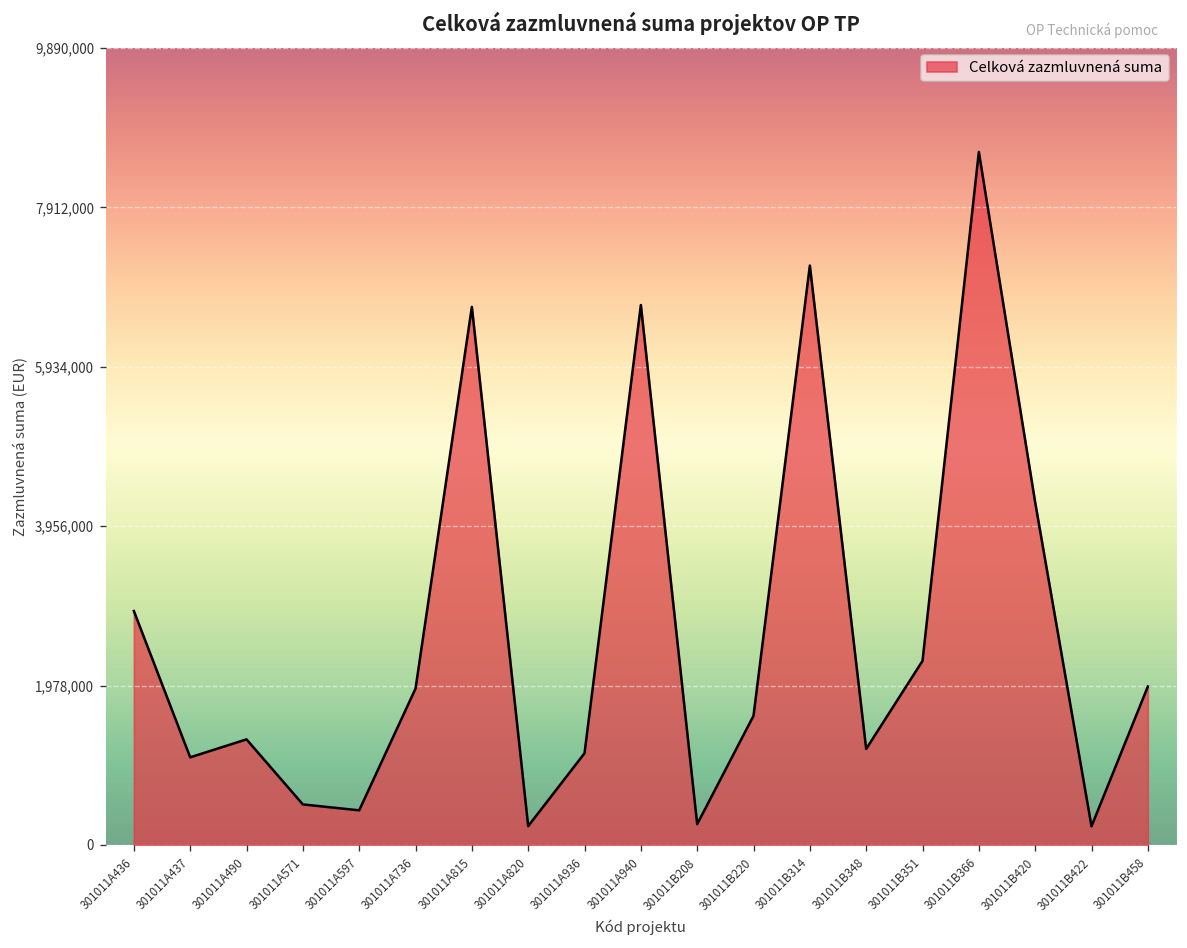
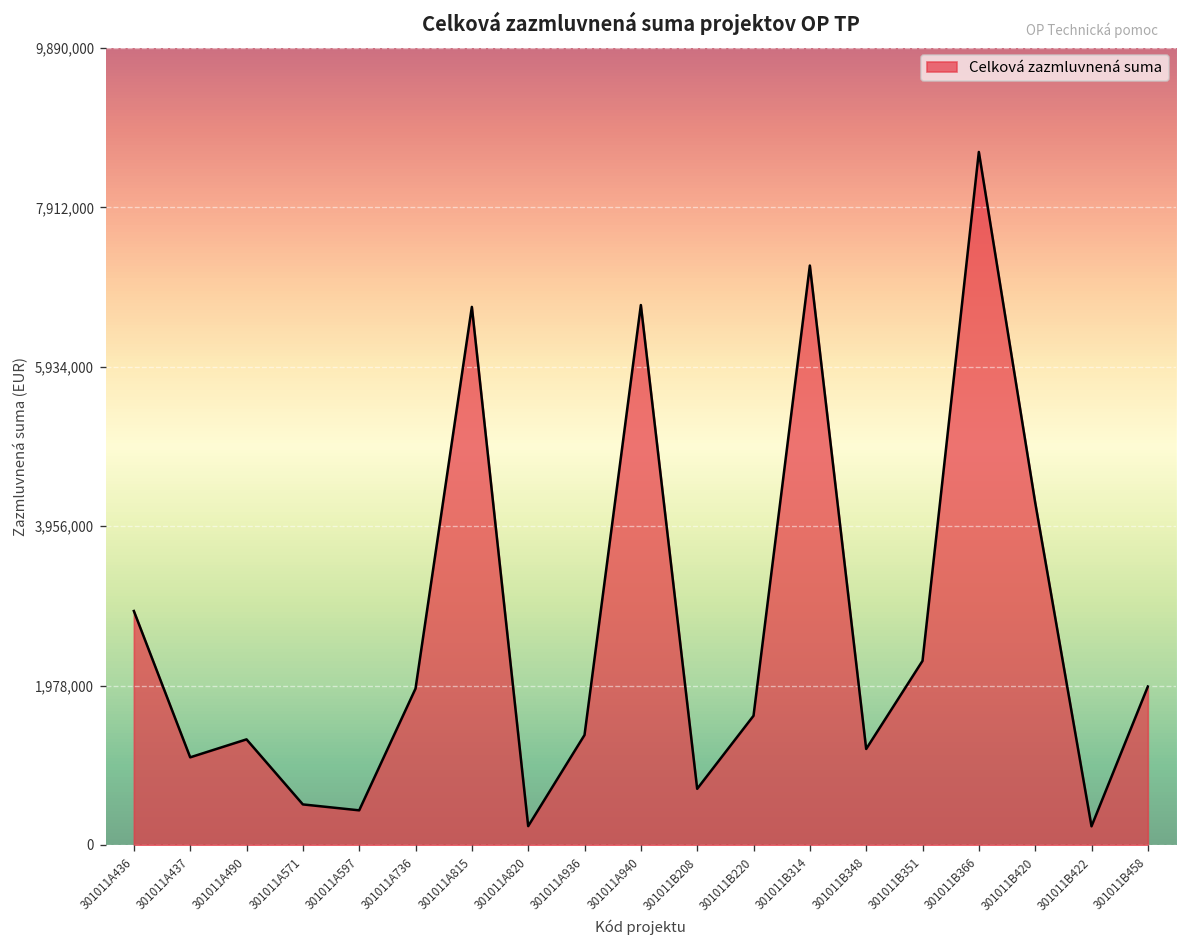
301011A936: 1,100,000 -> 1,400,000
301011B208: 300,000 -> 700,000
